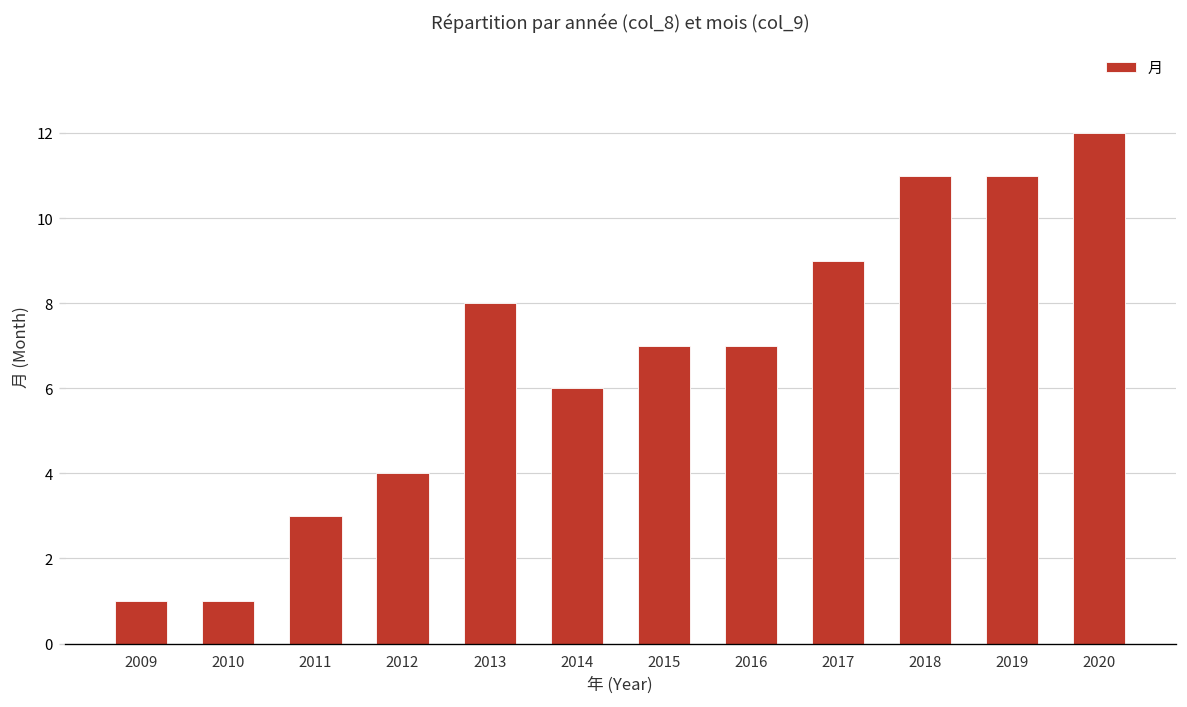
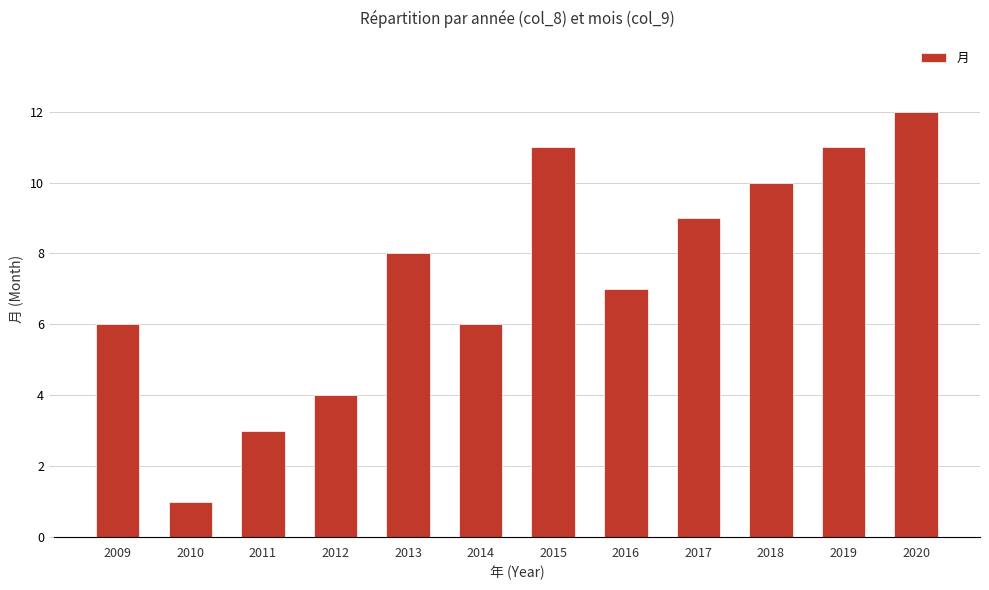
2009: 1 -> 6
2015: 7 -> 11
2018: 11 -> 10
